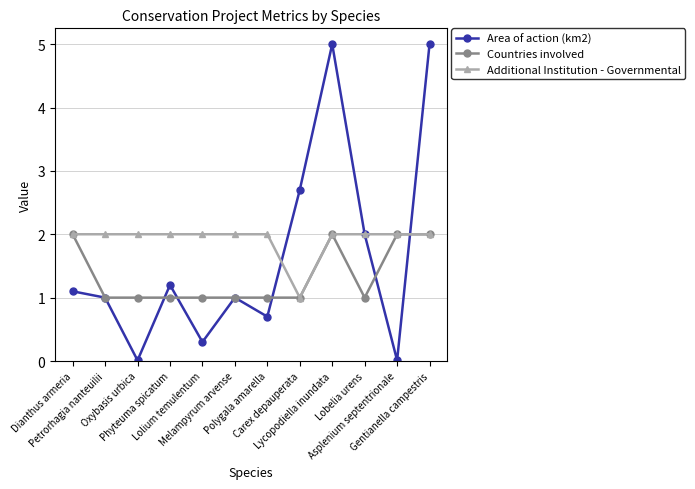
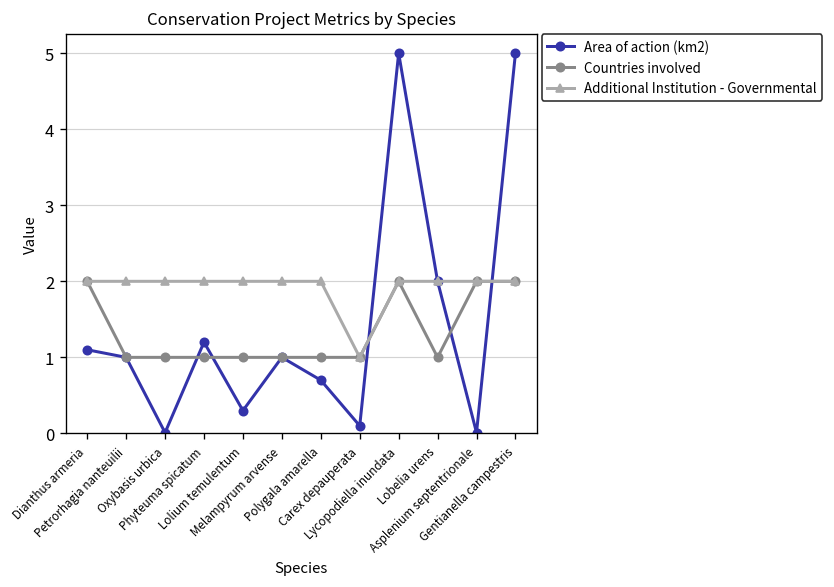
Area of action (km2), Carex depauperata: 2.7 -> 0.1
